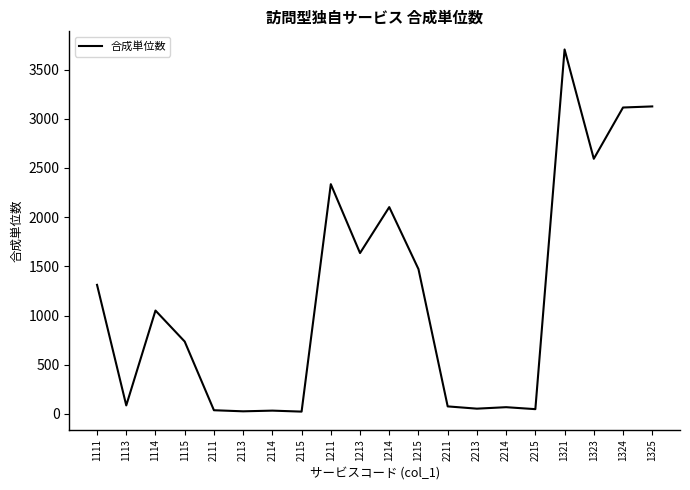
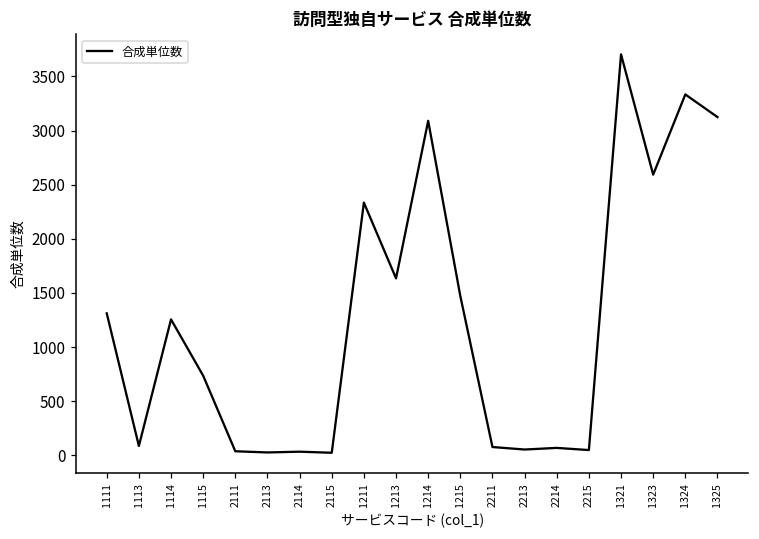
1114: 1100 -> 1300
1214: 2100 -> 3100
1324: 3100 -> 3300
